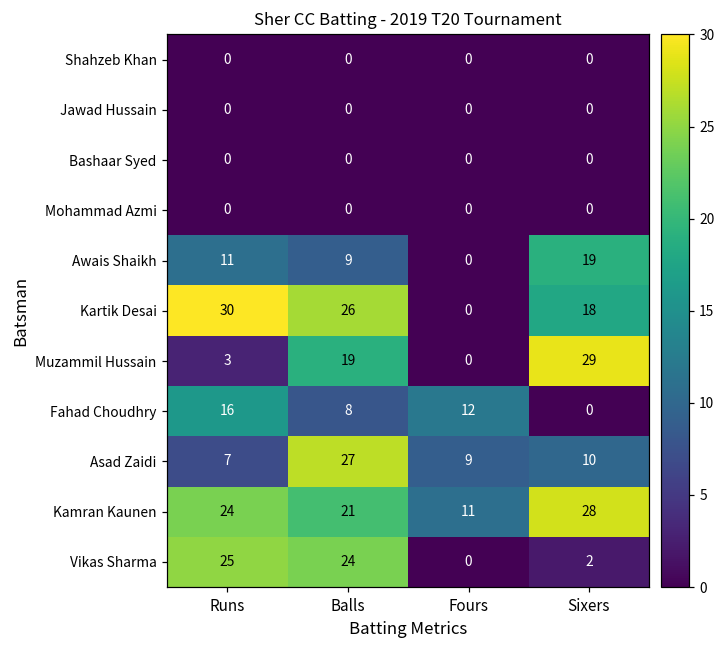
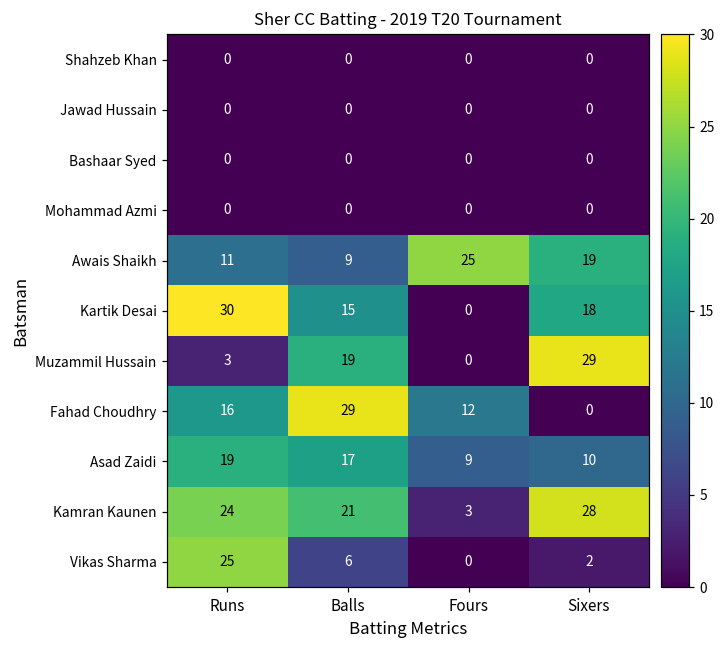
Awais Shaikh, Fours: 0 -> 25
Kartik Desai, Balls: 26 -> 15
Fahad Choudhry, Balls: 8 -> 29
Asad Zaidi, Runs: 7 -> 19
Asad Zaidi, Balls: 27 -> 17
Kamran Kaunen, Fours: 11 -> 3
Vikas Sharma, Balls: 24 -> 6
